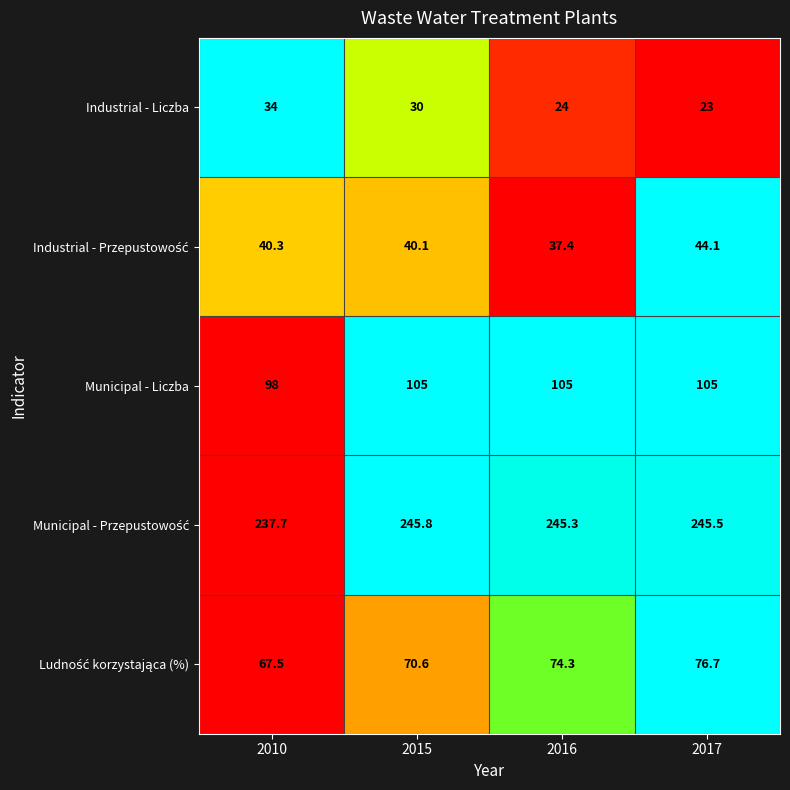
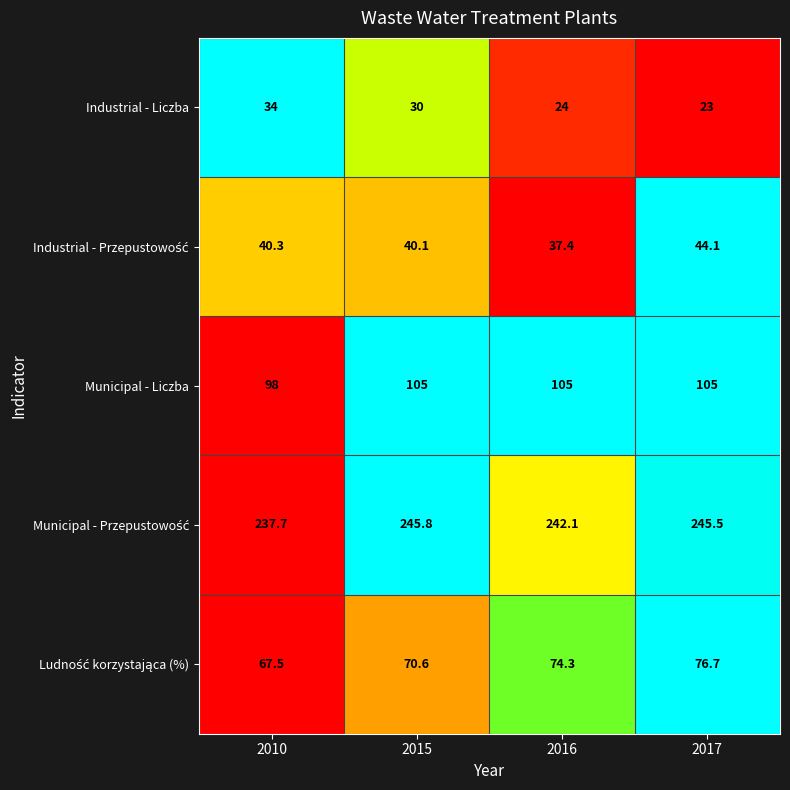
Municipal - Przepustowość, 2016: 245.3 -> 242.1
